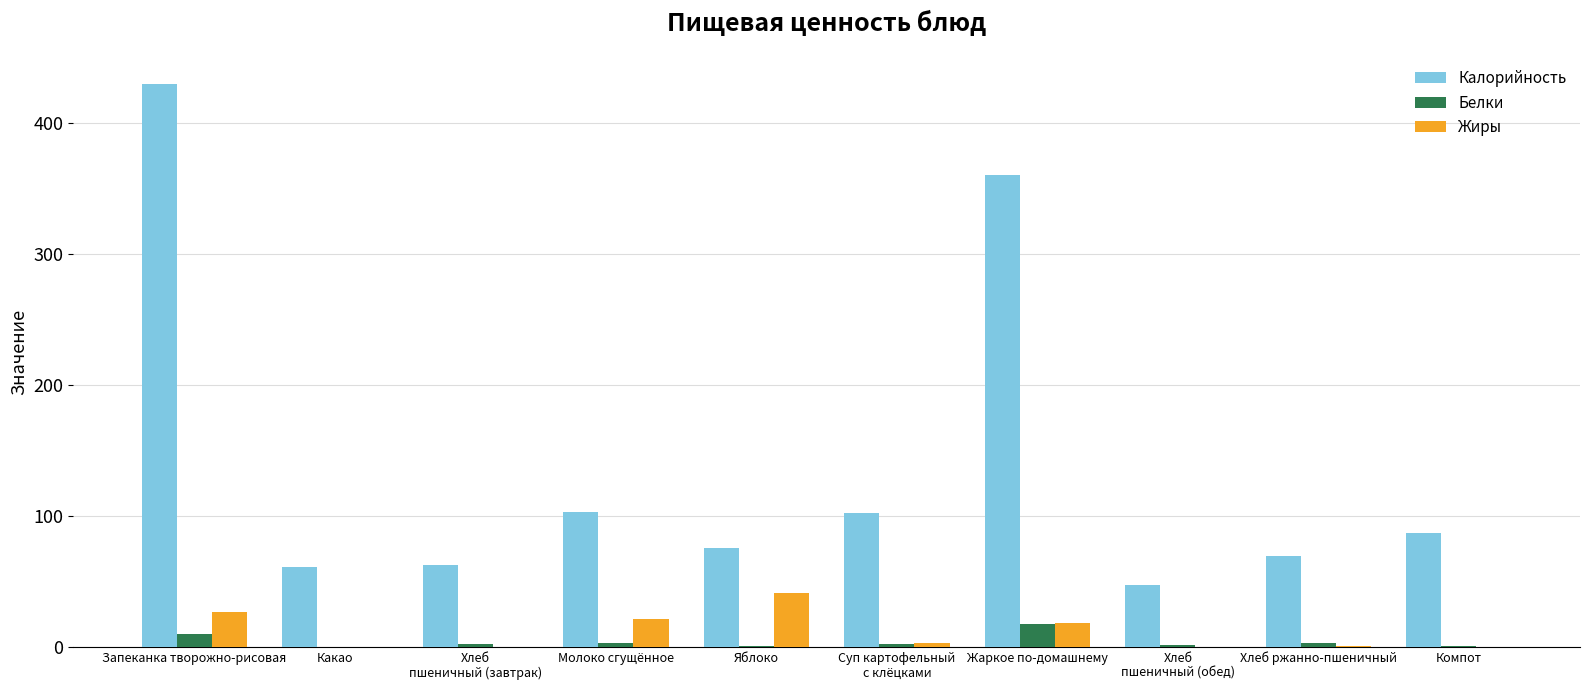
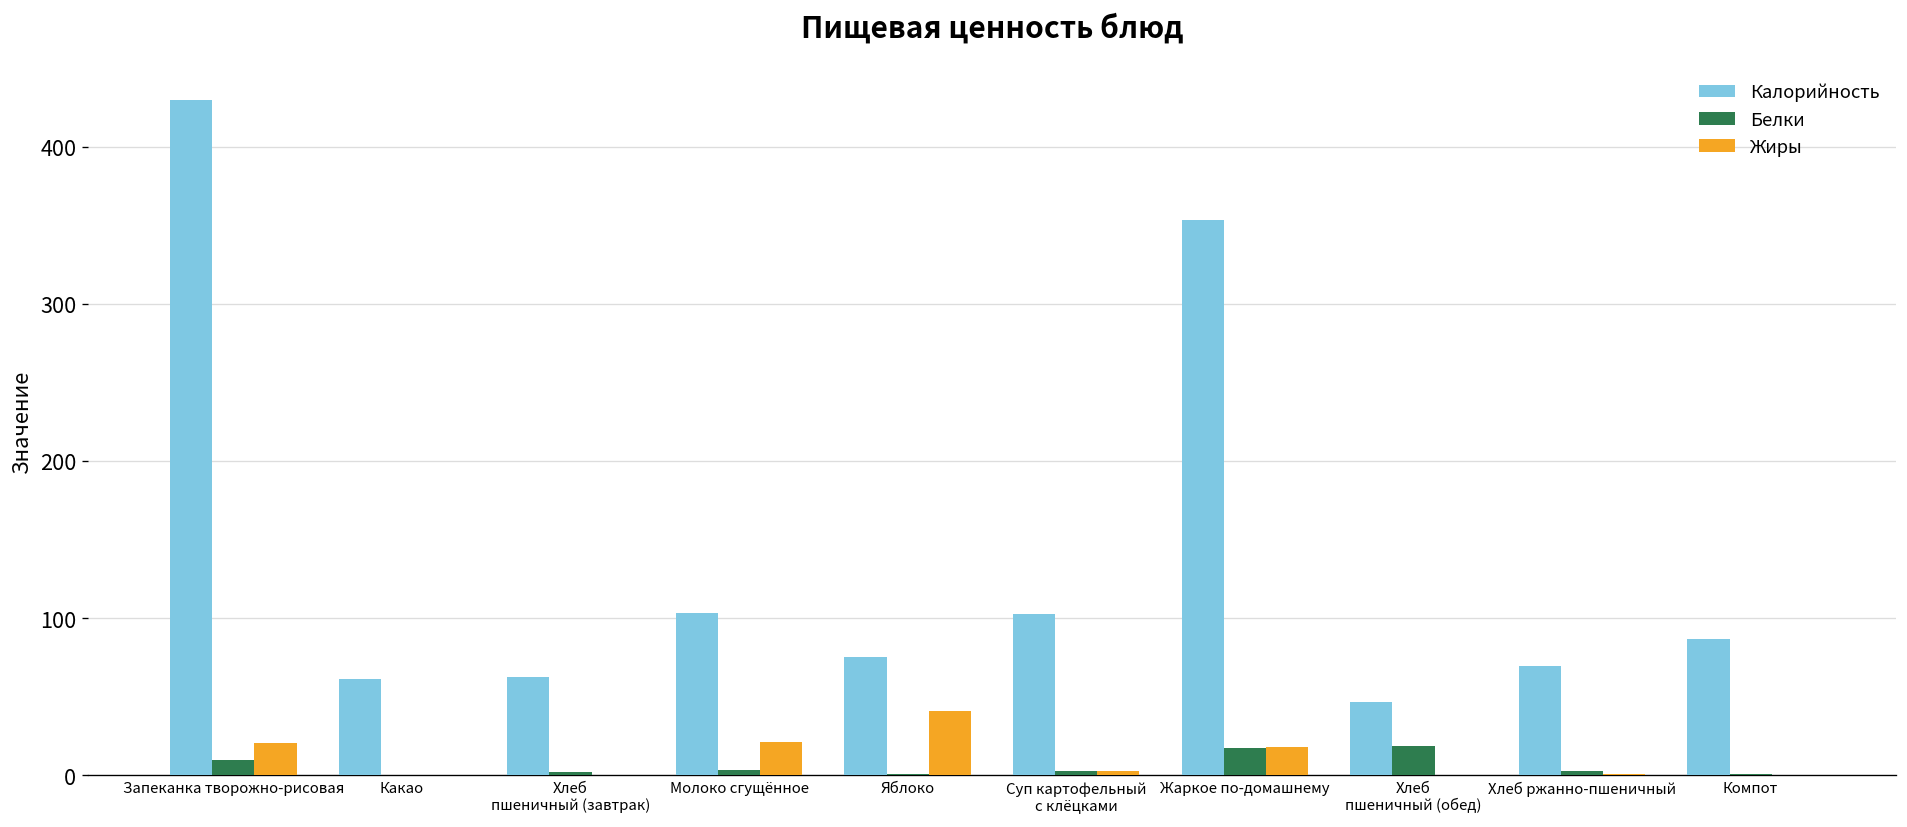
Жиры, Запеканка творожно-рисовая: 27 -> 20
Калорийность, Жаркое по-домашнему: 360 -> 353
Белки, Хлеб пшеничный (обед): 2 -> 19
